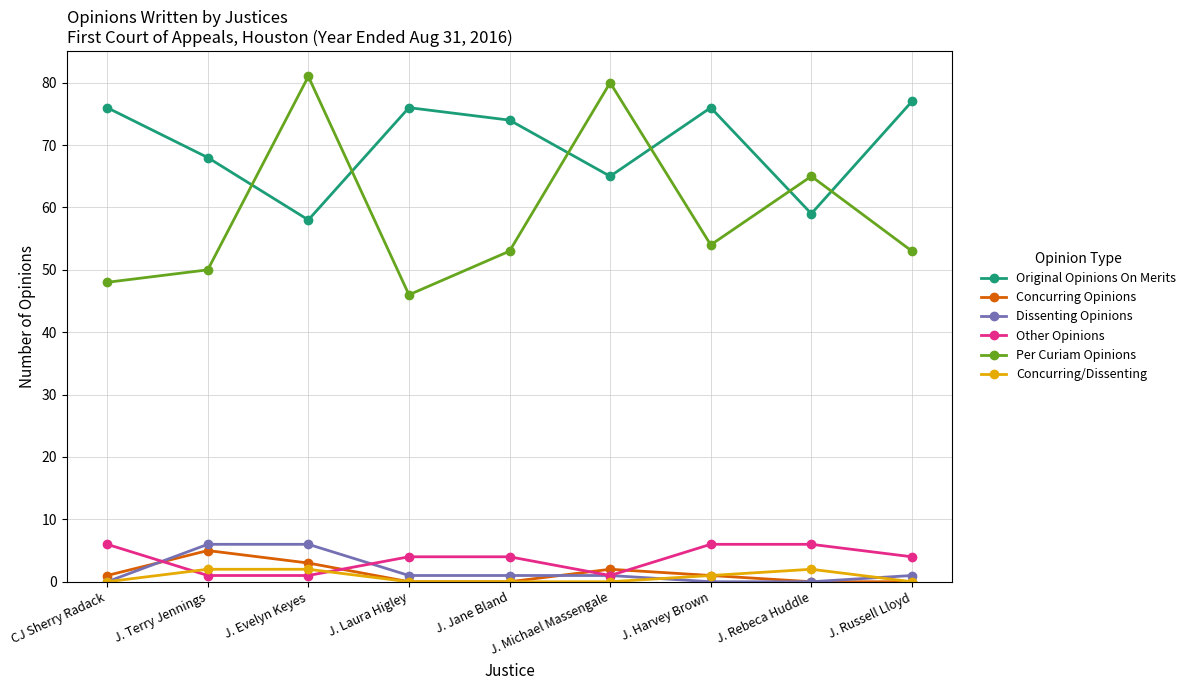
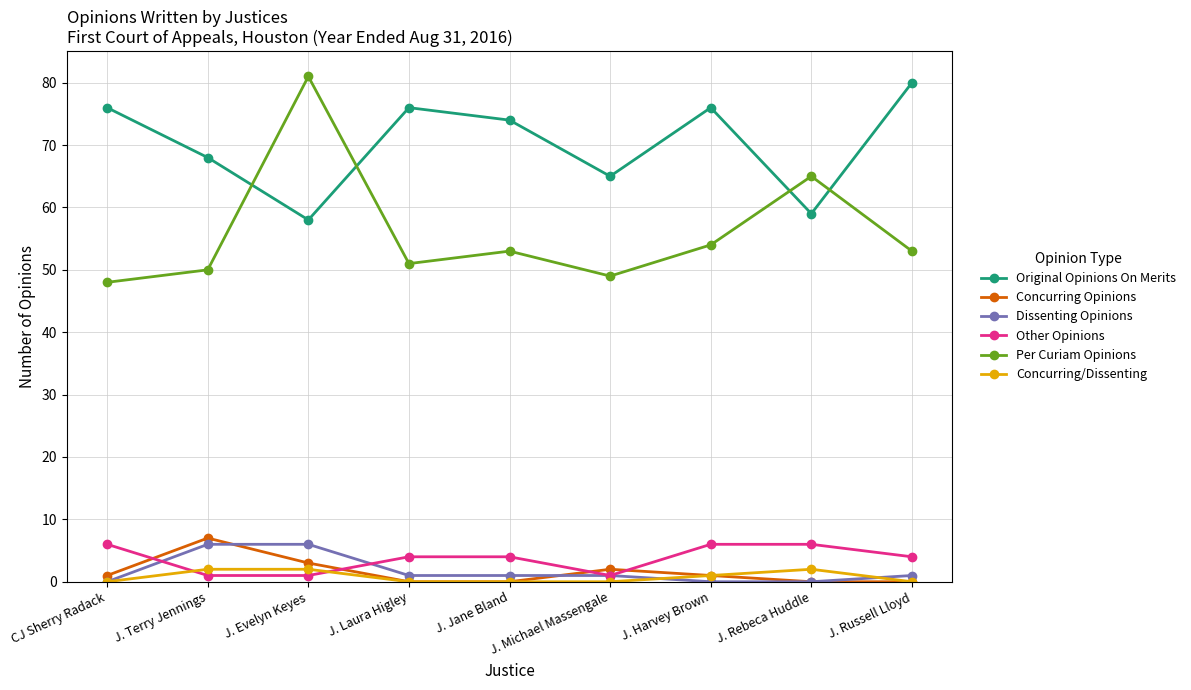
Concurring Opinions, J. Terry Jennings: 5 -> 7
Per Curiam Opinions, J. Laura Higley: 46 -> 51
Per Curiam Opinions, J. Michael Massengale: 80 -> 49
Original Opinions On Merits, J. Russell Lloyd: 77 -> 80
